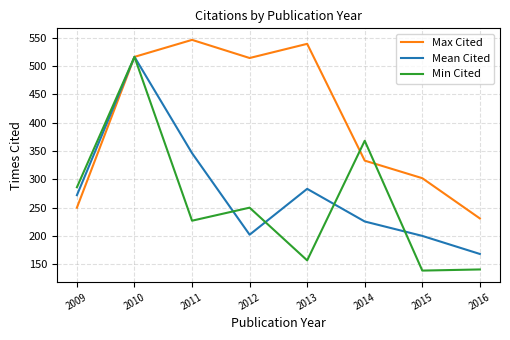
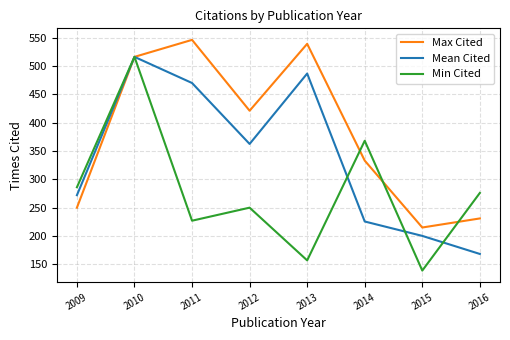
Mean Cited, 2011: 350 -> 470
Max Cited, 2012: 510 -> 420
Mean Cited, 2012: 200 -> 360
Mean Cited, 2013: 280 -> 490
Max Cited, 2015: 300 -> 220
Min Cited, 2016: 140 -> 280
